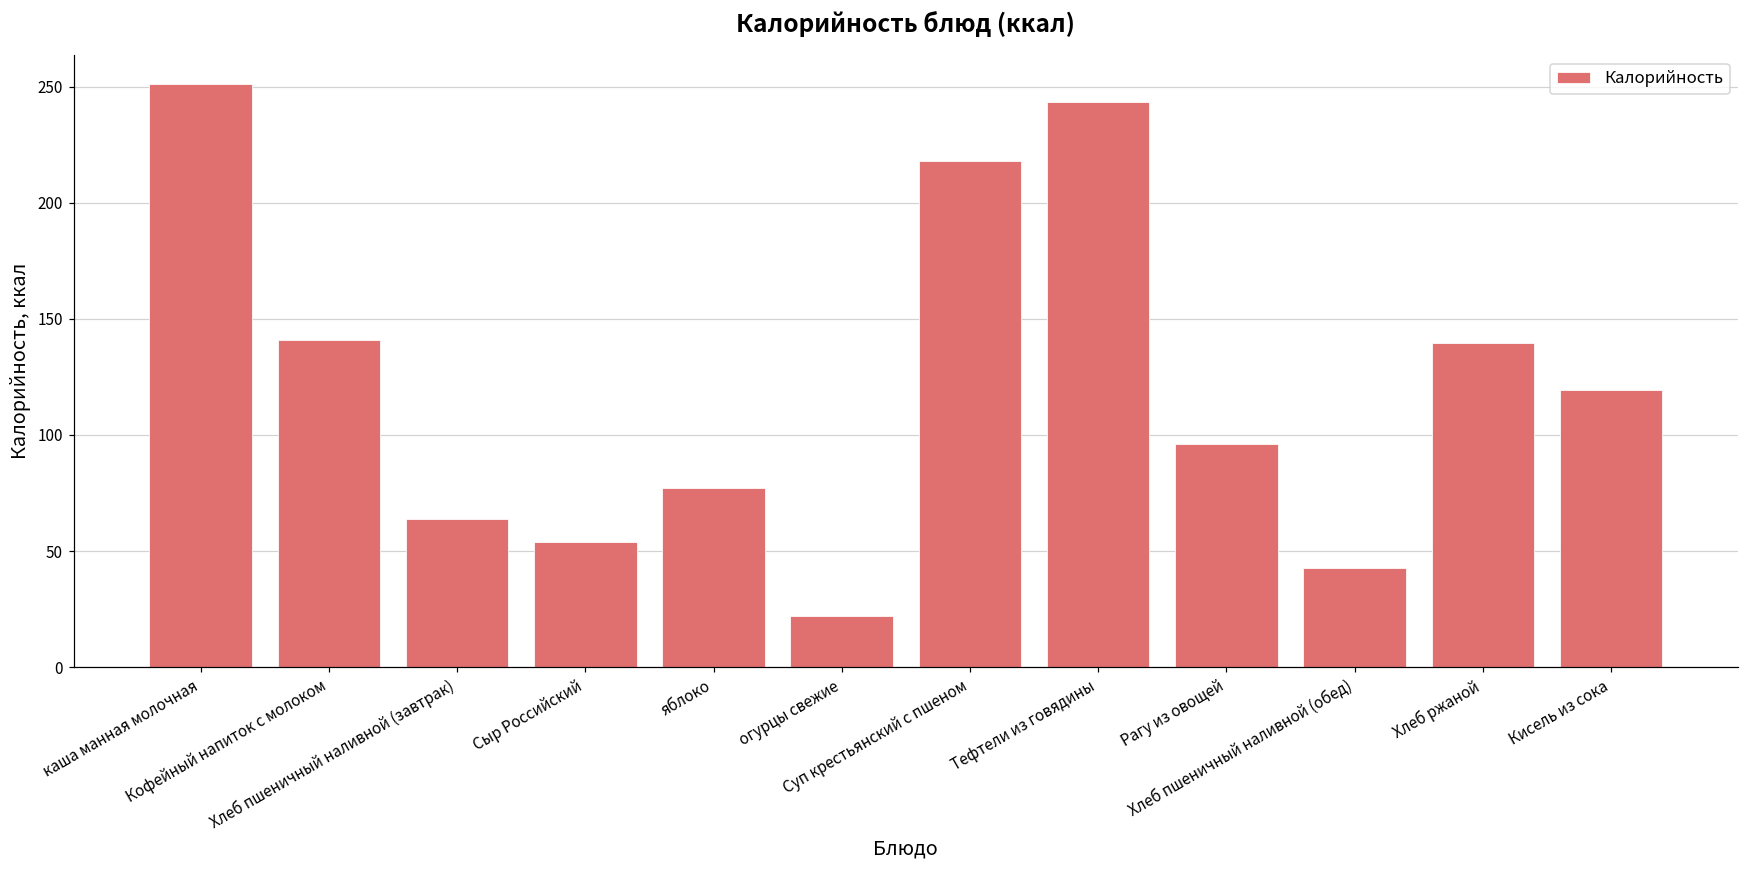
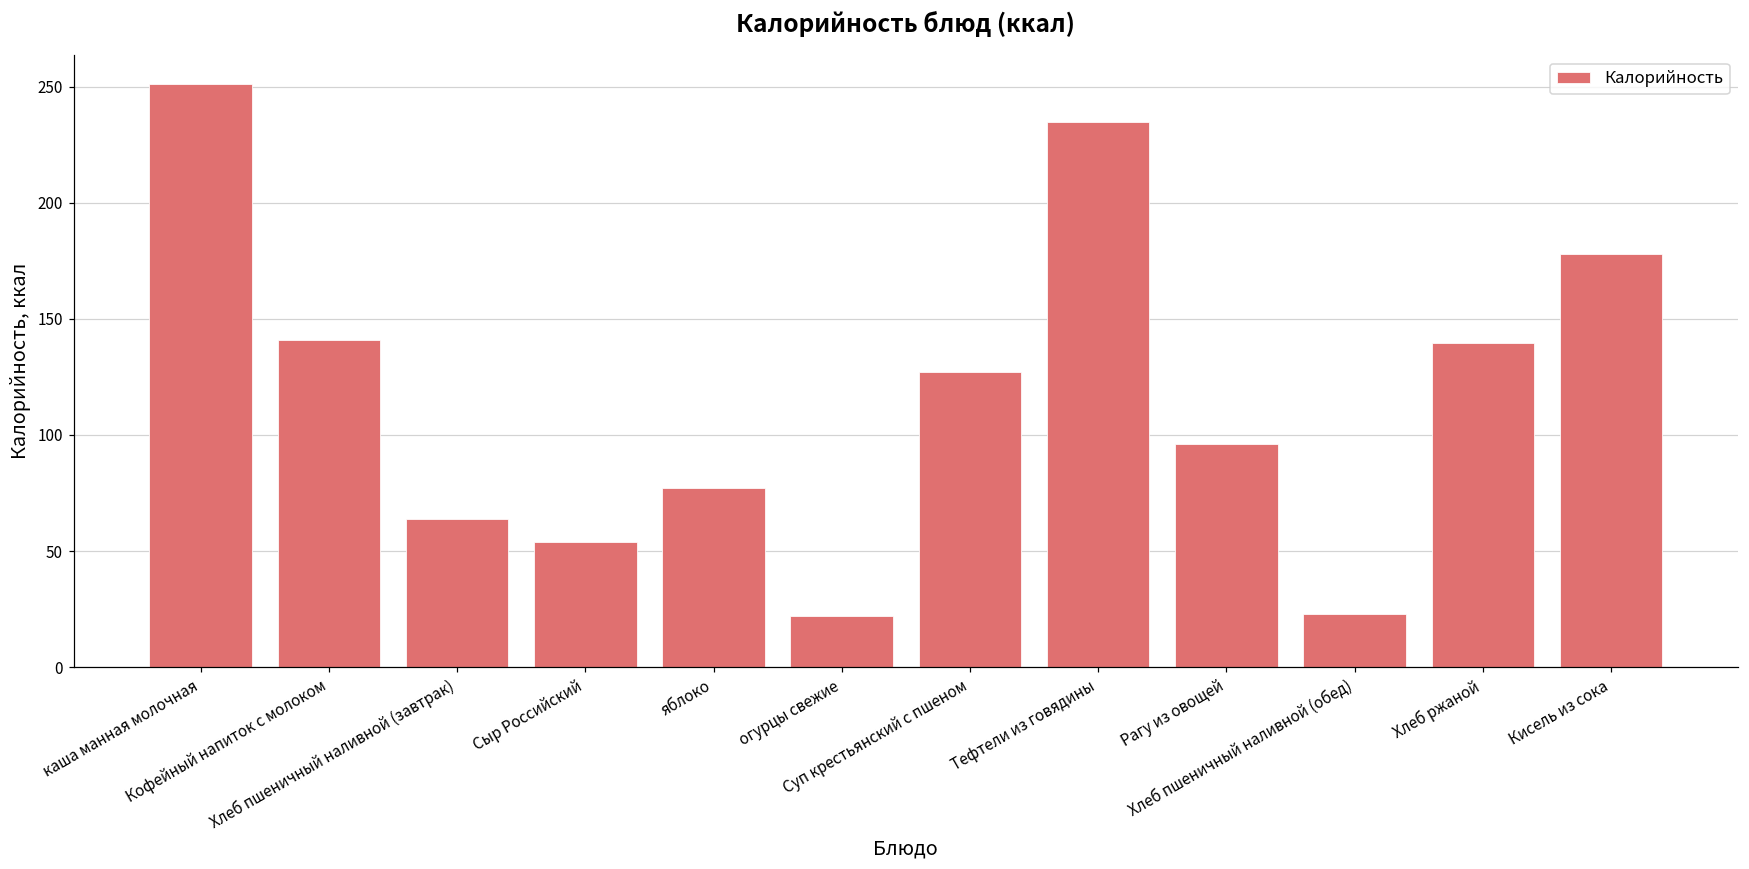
Суп крестьянский с пшеном: 218 -> 127
Тефтели из говядины: 243 -> 235
Хлеб пшеничный наливной (обед): 43 -> 23
Кисель из сока: 119 -> 178
